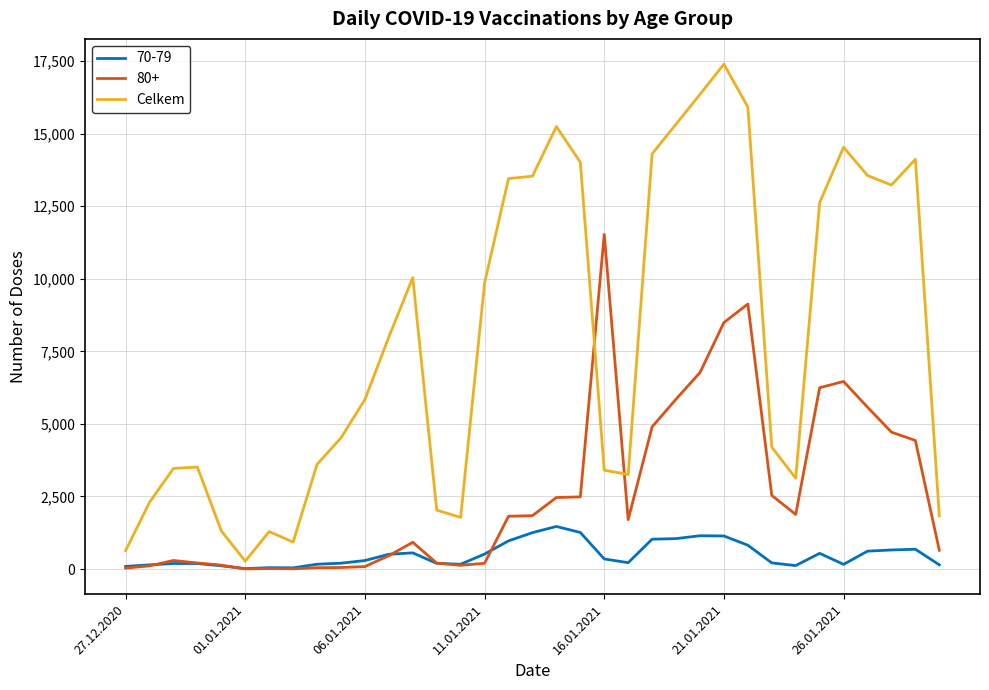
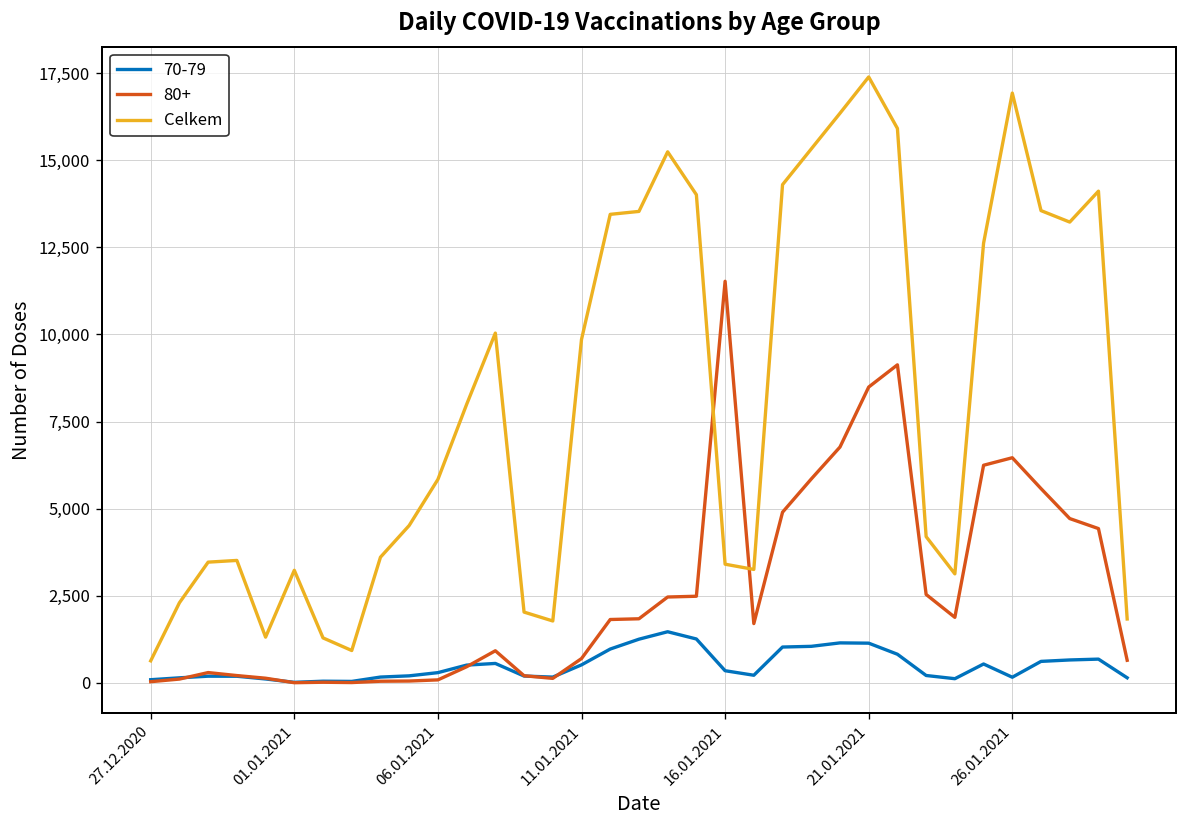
Celkem, 01.01.2021: 300 -> 3,200
80+, 11.01.2021: 200 -> 700
Celkem, 26.01.2021: 14,500 -> 16,900
